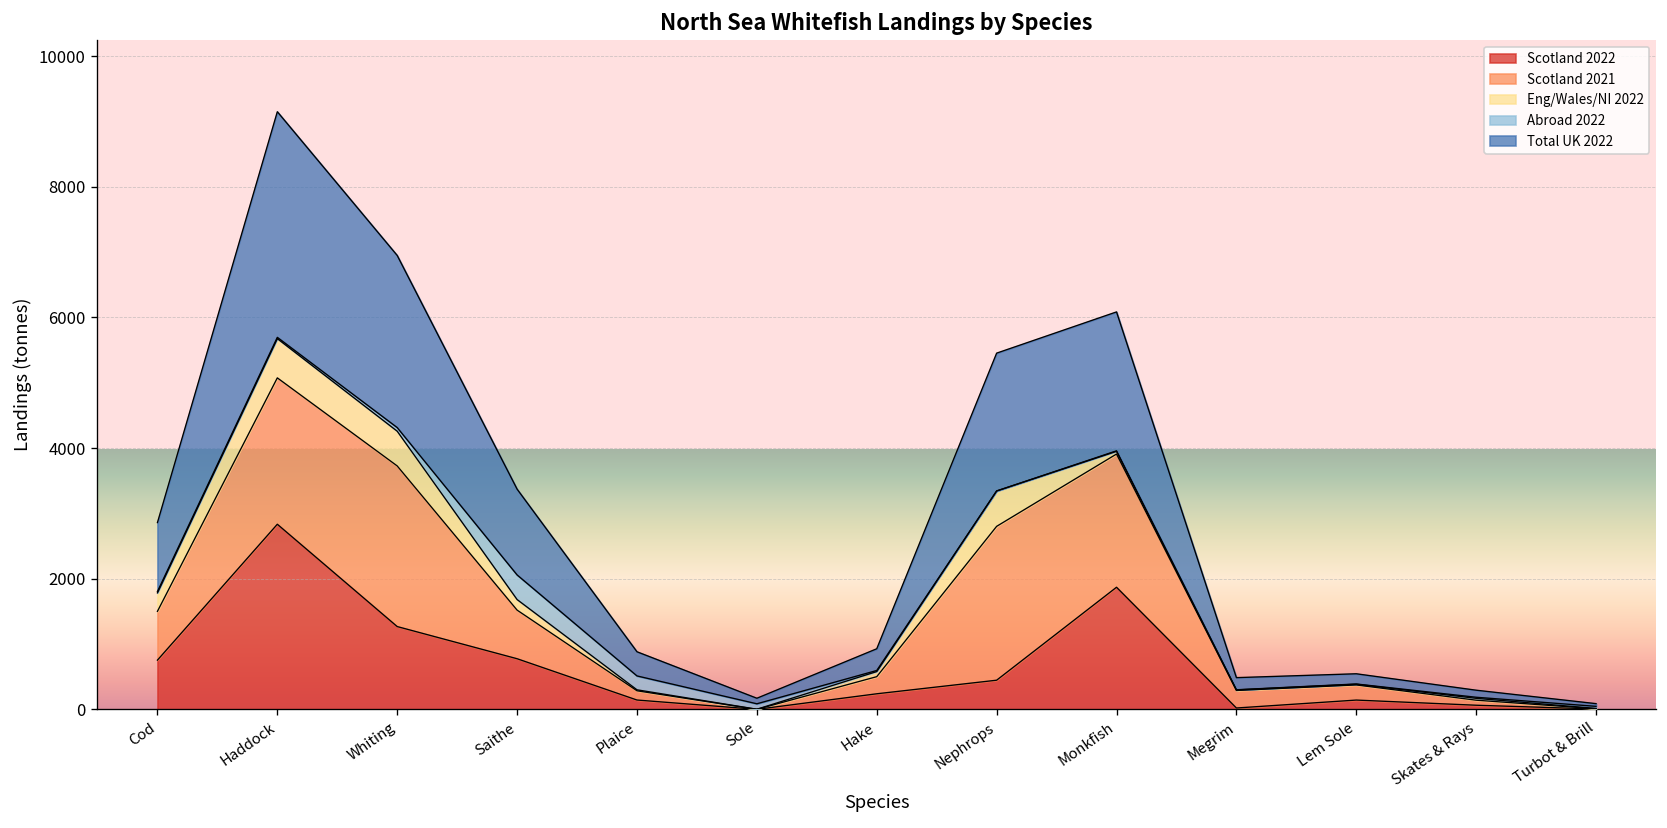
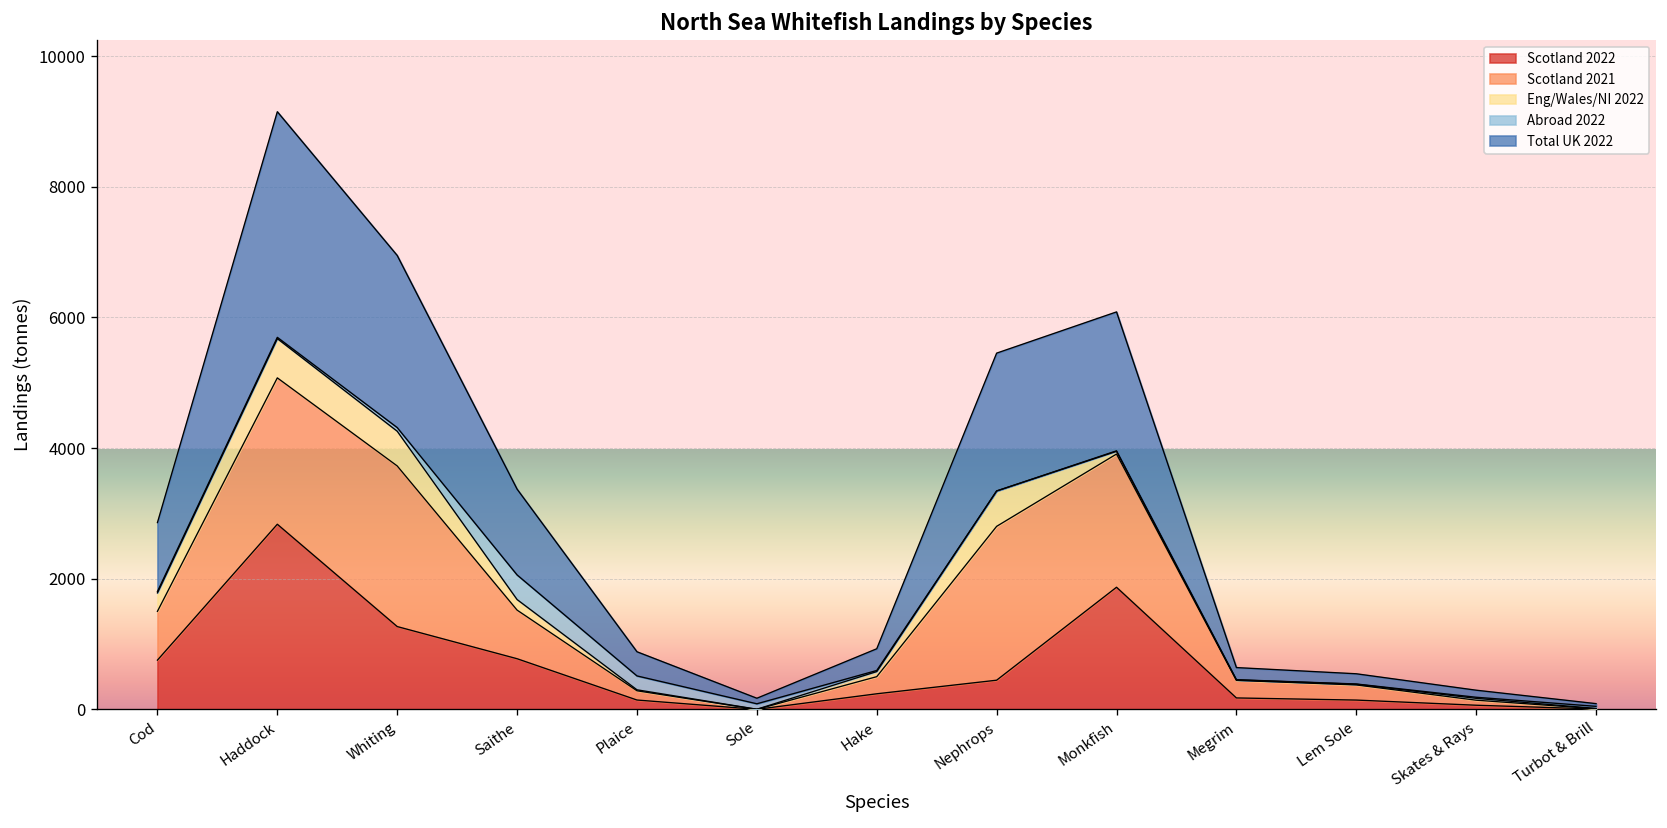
Scotland 2022, Megrim: 0 -> 200
